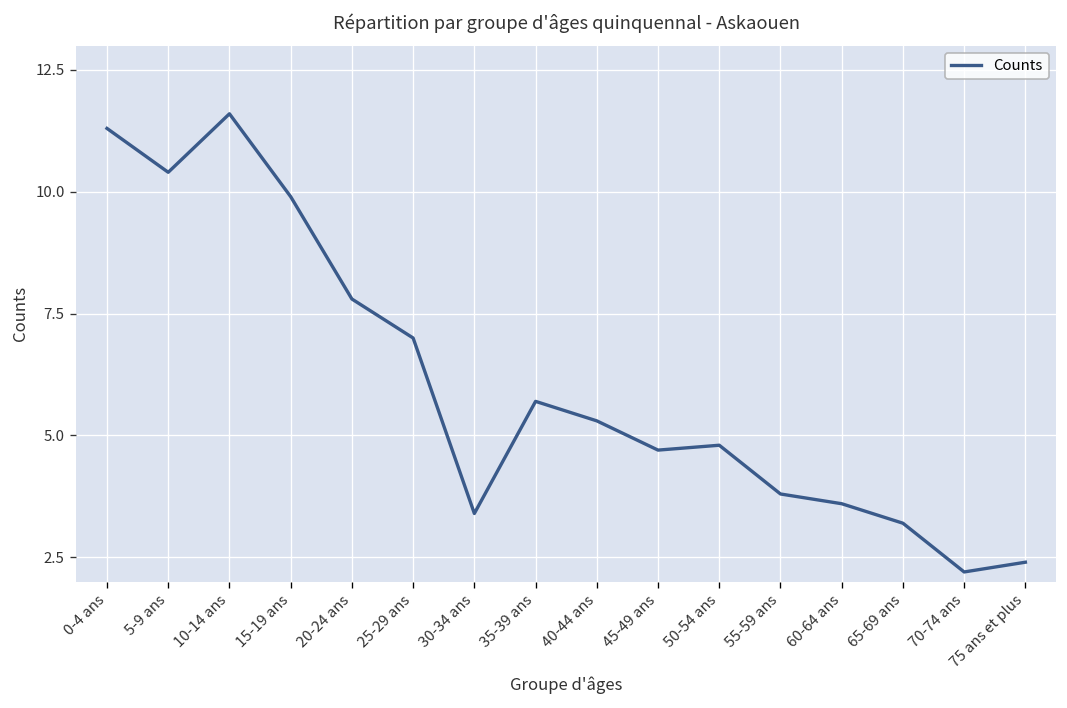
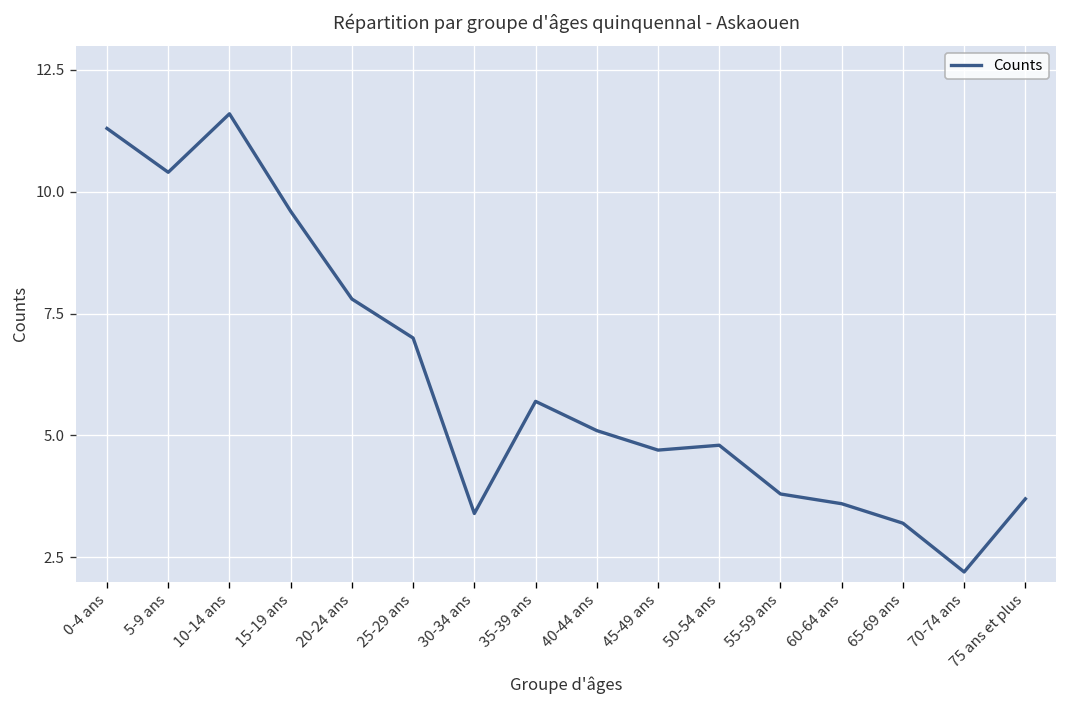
15-19 ans: 9.9 -> 9.6
40-44 ans: 5.3 -> 5.1
75 ans et plus: 2.4 -> 3.7
